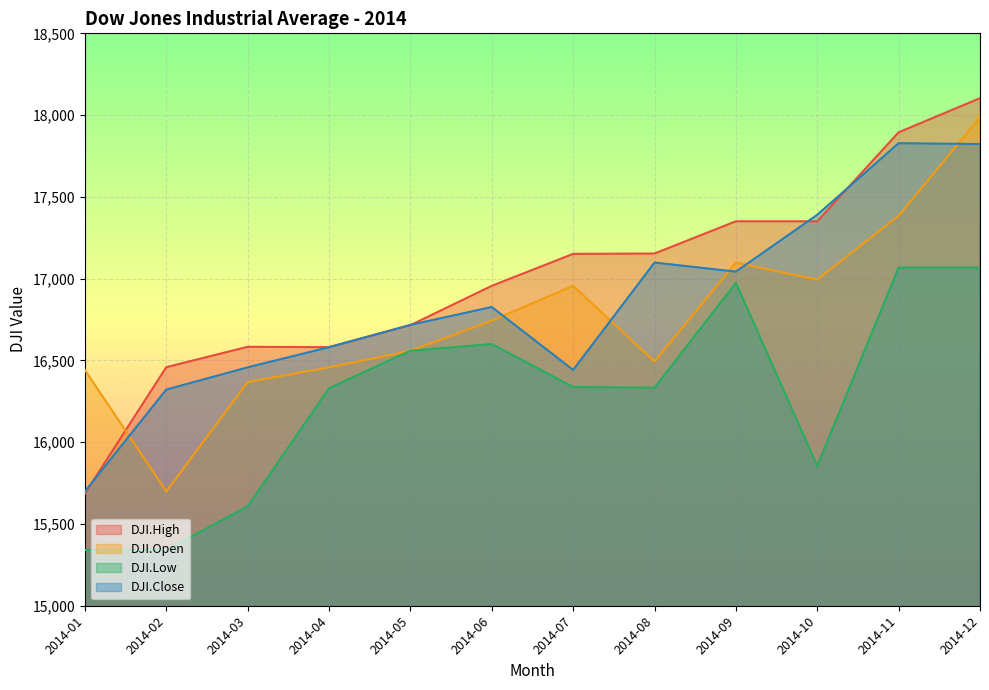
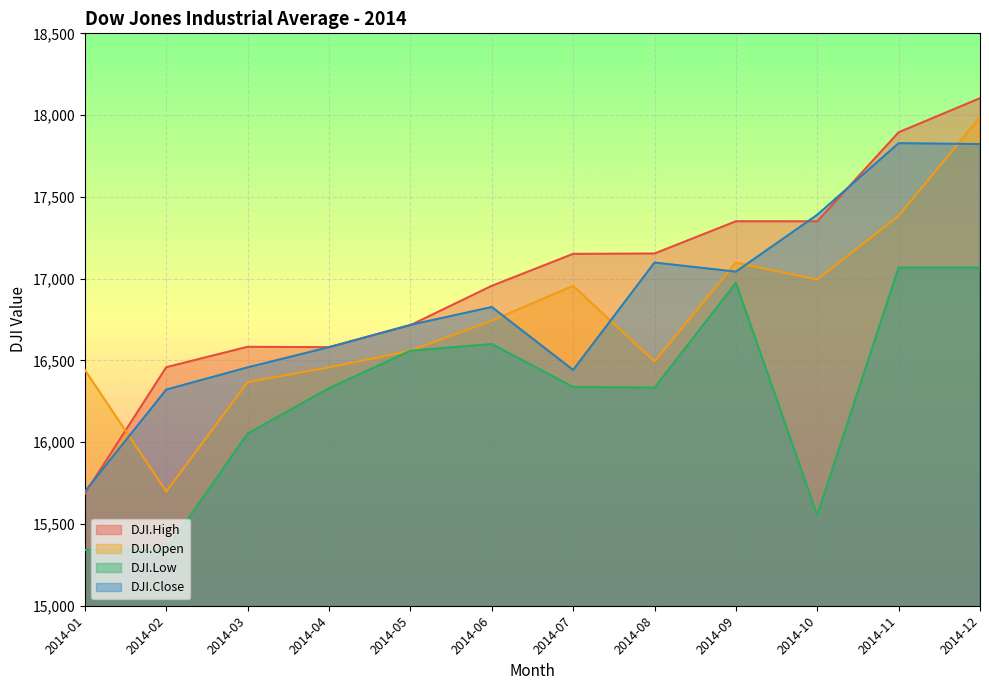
DJI.Low, 2014-03: 15,610 -> 16,050
DJI.Low, 2014-10: 15,860 -> 15,550
